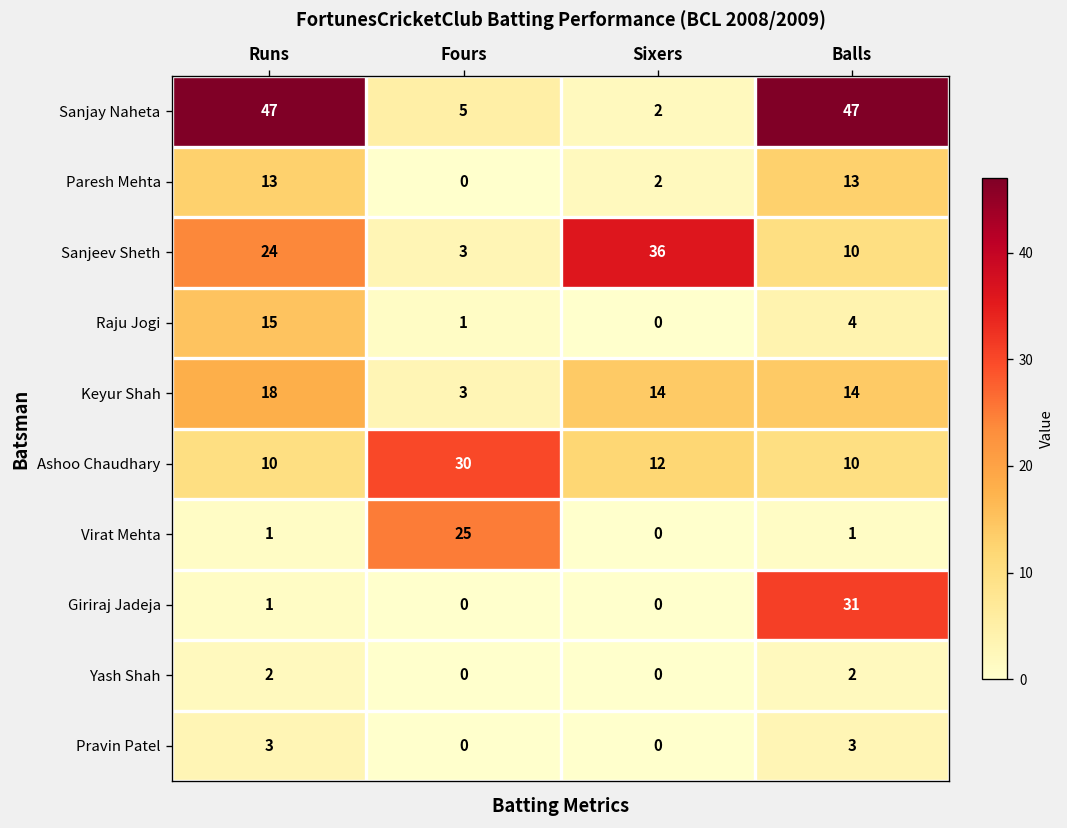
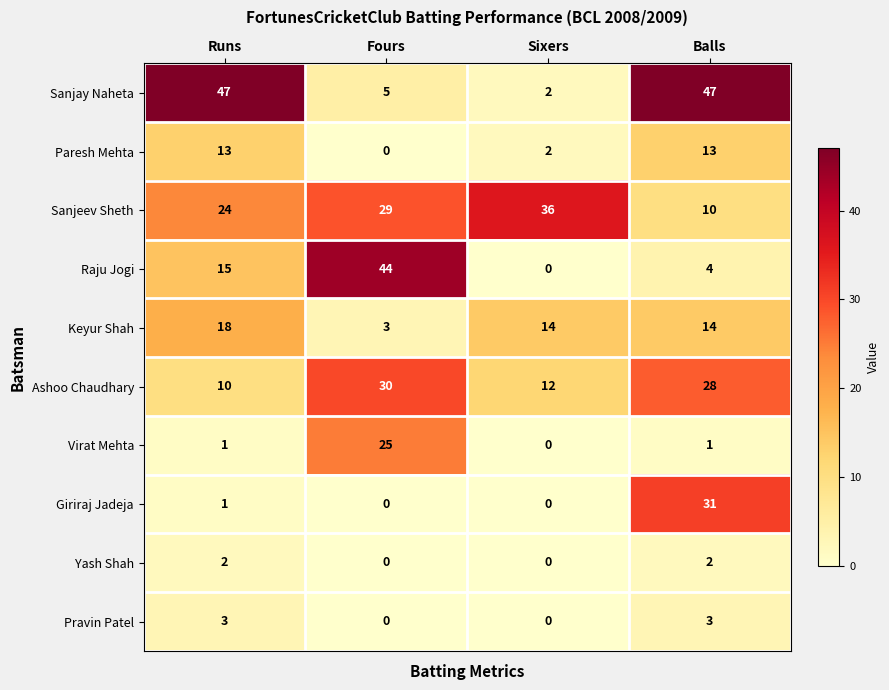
Sanjeev Sheth, Fours: 3 -> 29
Raju Jogi, Fours: 1 -> 44
Ashoo Chaudhary, Balls: 10 -> 28
